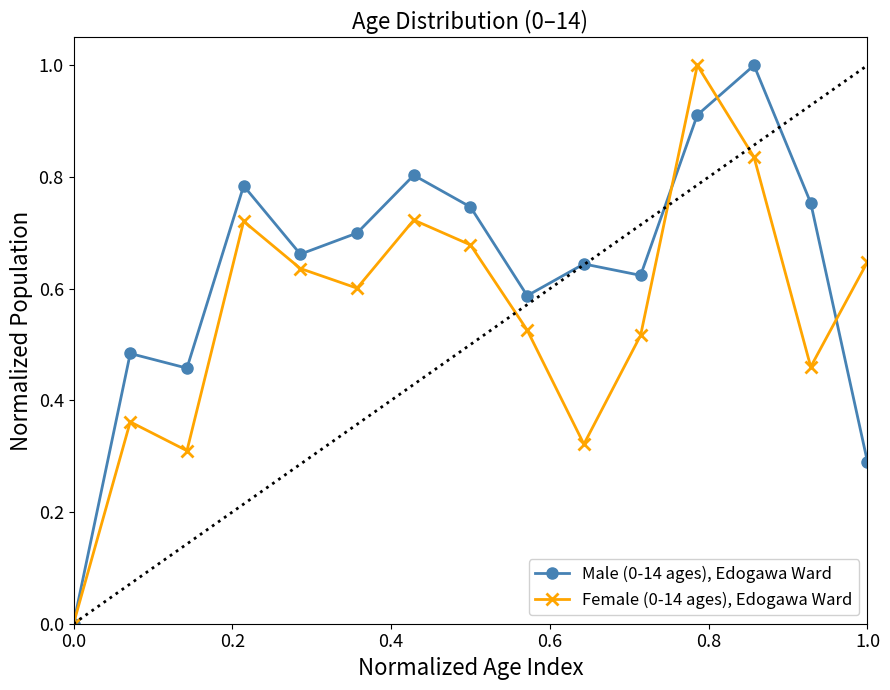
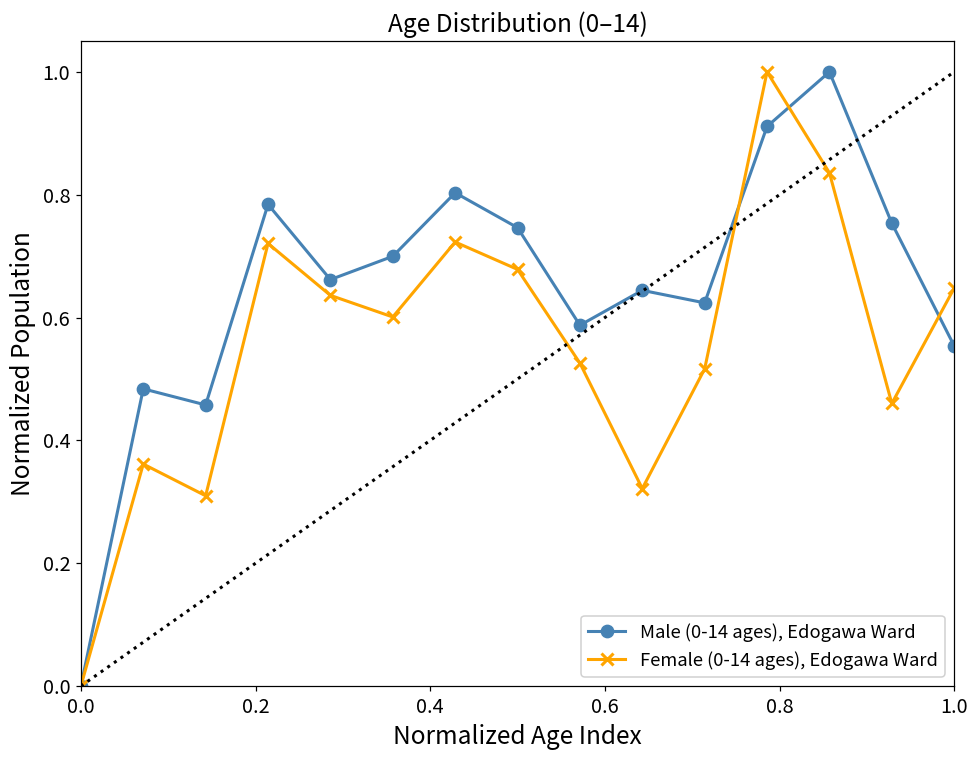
Male (0-14 ages), Edogawa Ward, 1.0: 0.29 -> 0.55
